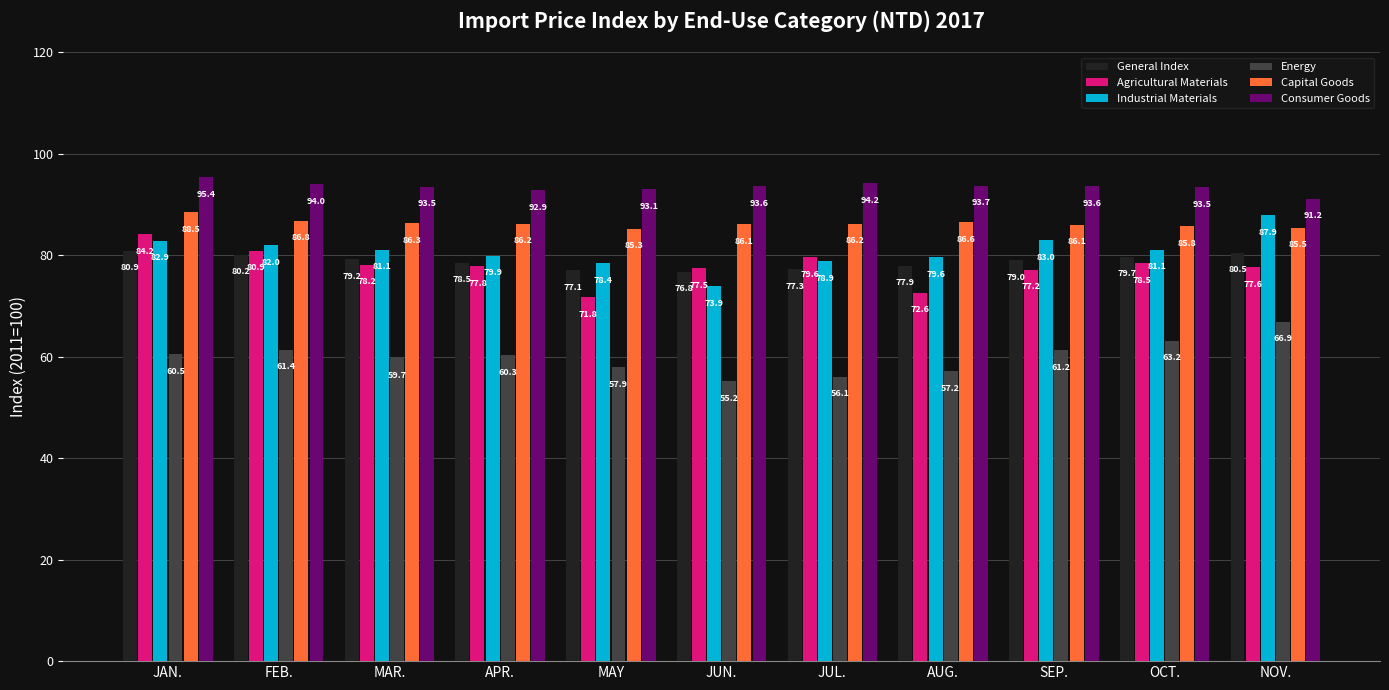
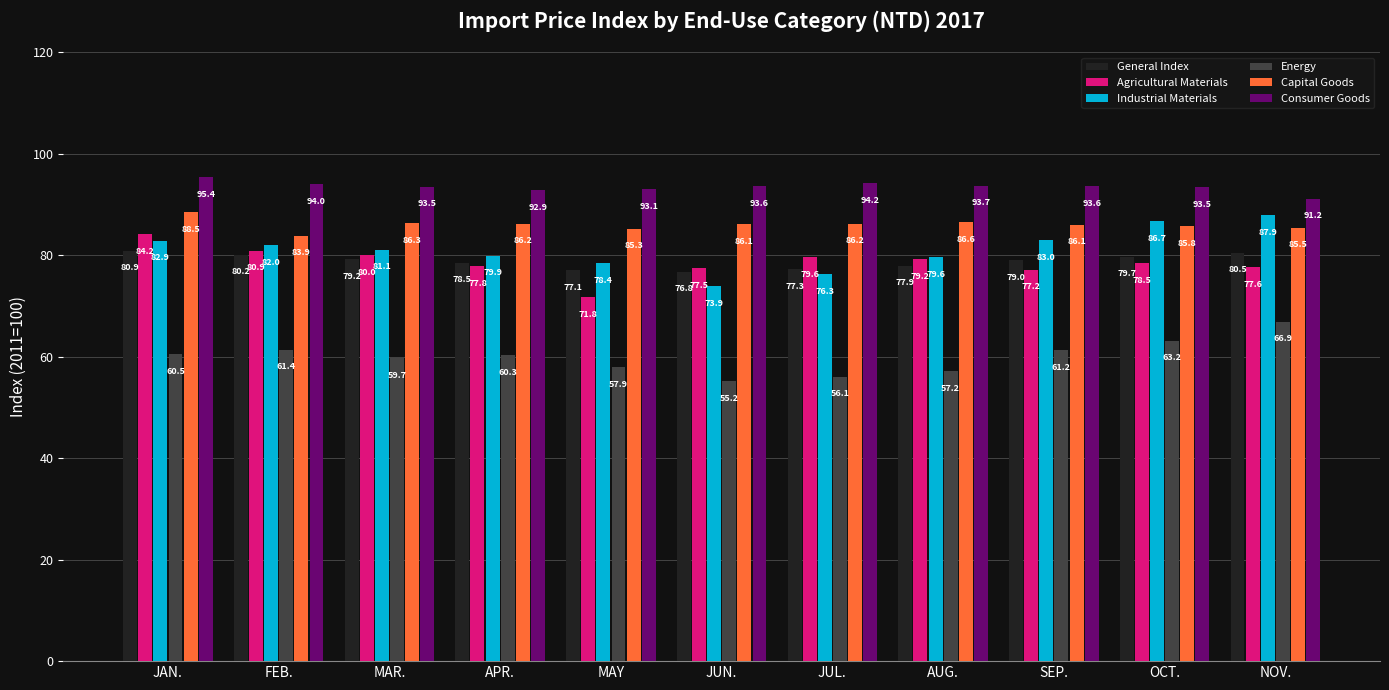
Capital Goods, FEB.: 86.8 -> 83.9
Agricultural Materials, MAR.: 78.2 -> 80.0
Industrial Materials, JUL.: 78.9 -> 76.3
Agricultural Materials, AUG.: 72.6 -> 79.2
Industrial Materials, OCT.: 81.1 -> 86.7
